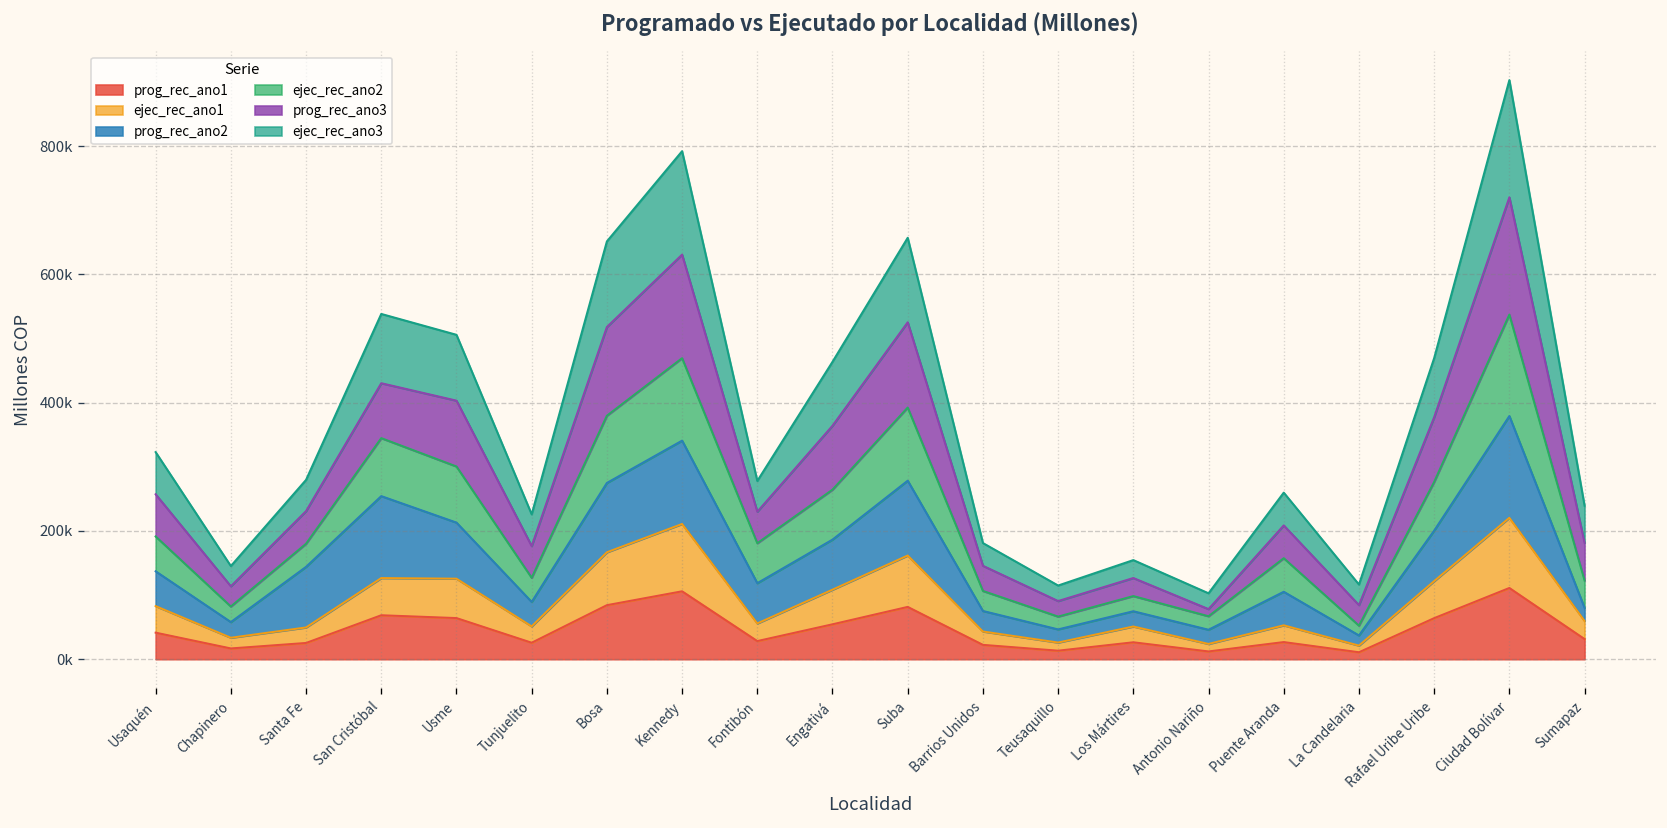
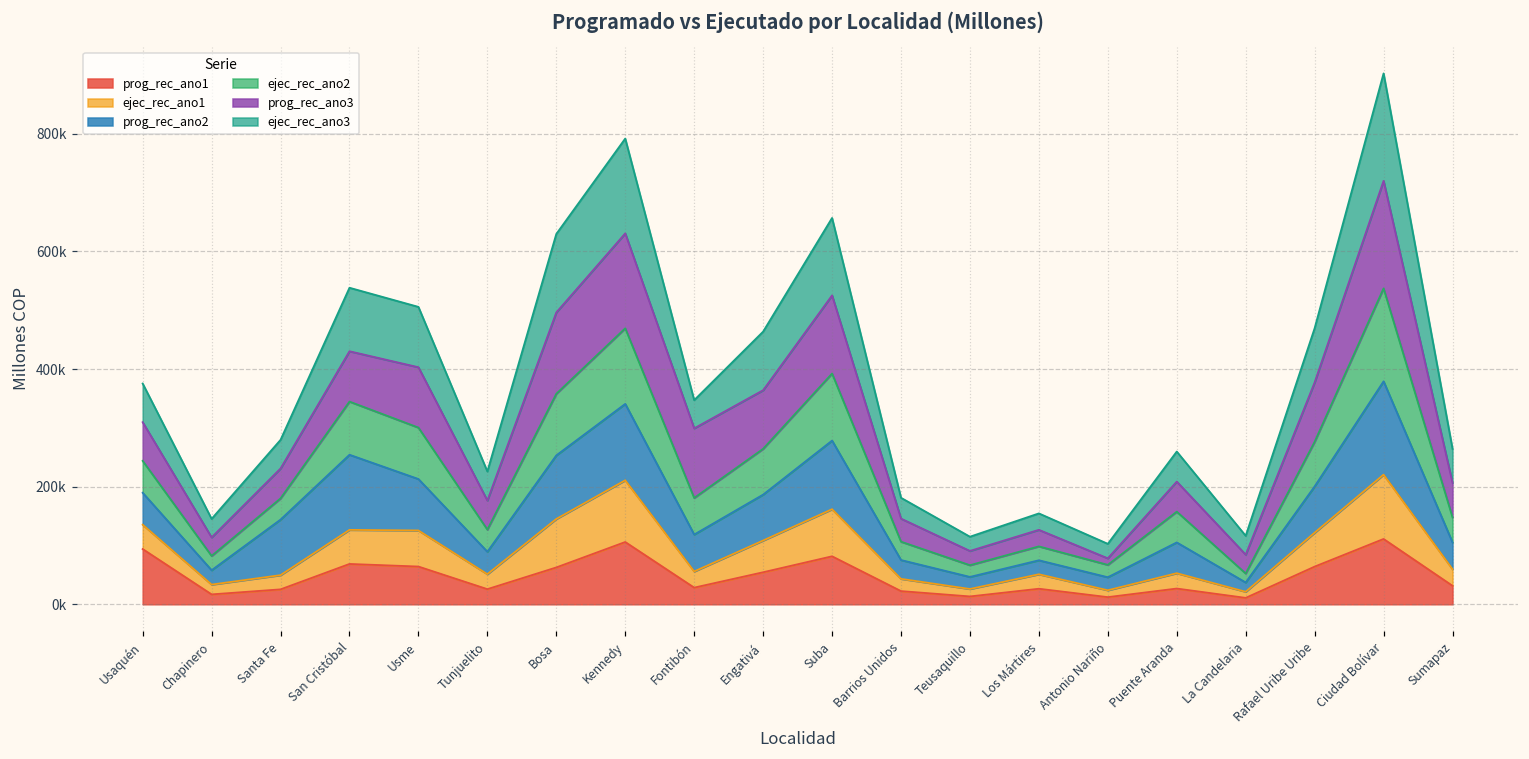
prog_rec_ano1, Usaquén: 40000 -> 90000
prog_rec_ano1, Bosa: 80000 -> 60000
prog_rec_ano3, Fontibón: 50000 -> 120000
prog_rec_ano2, Sumapaz: 20000 -> 50000
